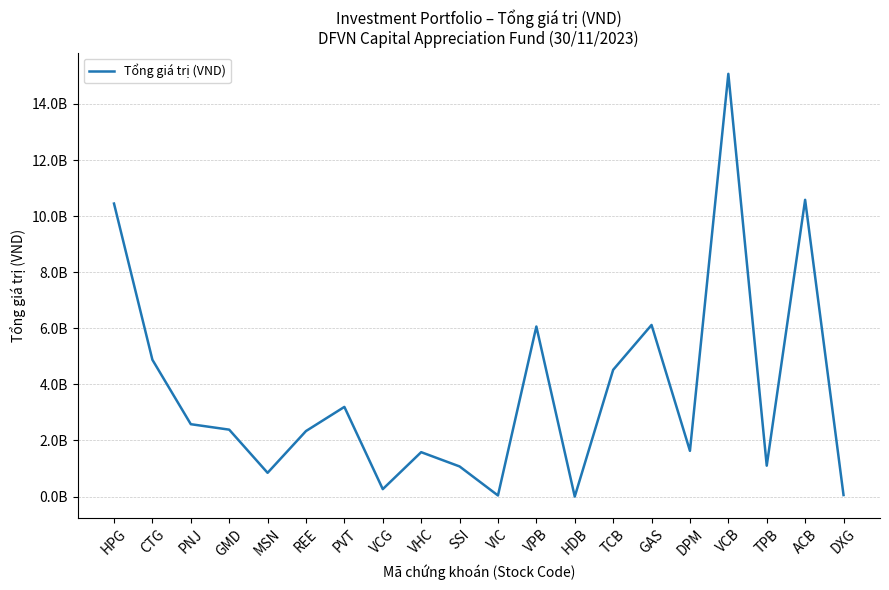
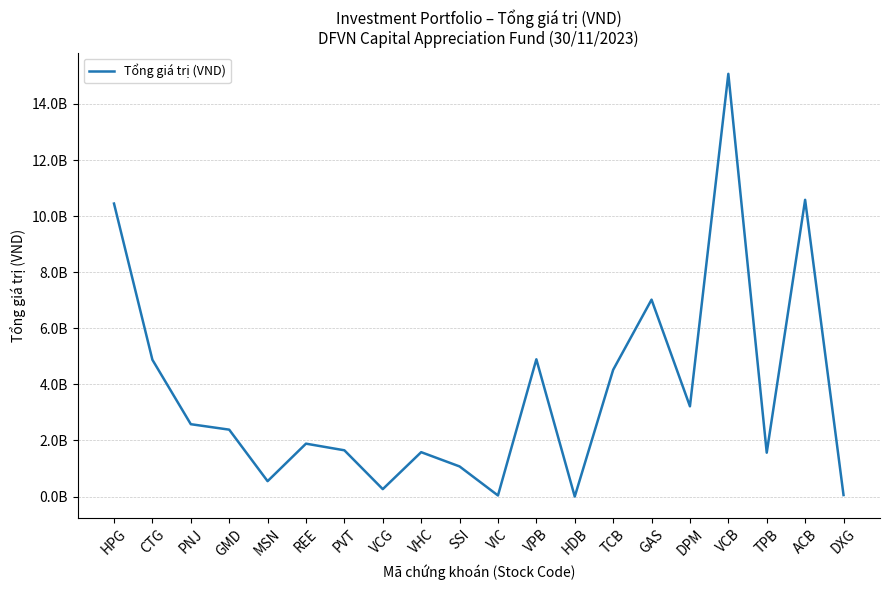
MSN: 800000000 -> 500000000
REE: 2300000000 -> 1900000000
PVT: 3200000000 -> 1700000000
VPB: 6100000000 -> 4900000000
GAS: 6100000000 -> 7000000000
DPM: 1600000000 -> 3200000000
TPB: 1100000000 -> 1600000000
